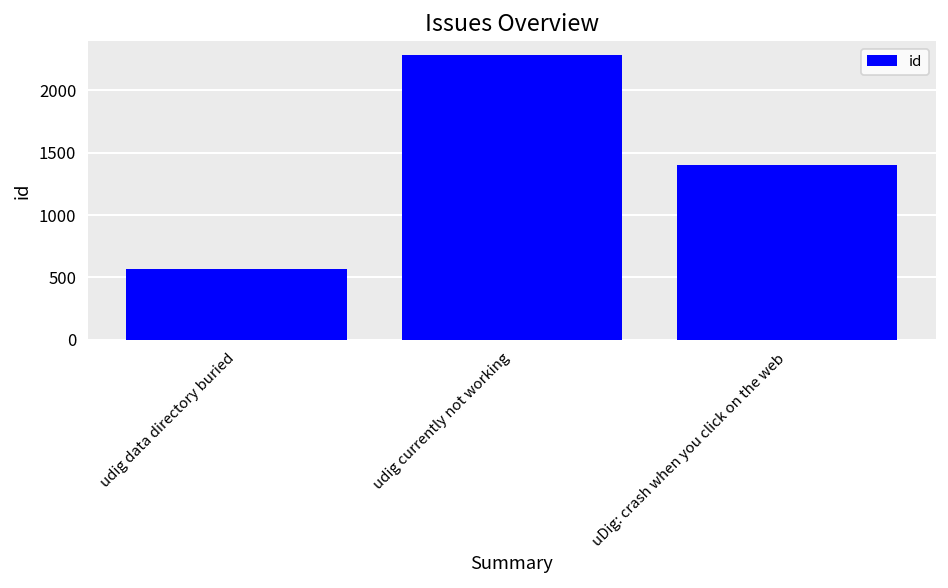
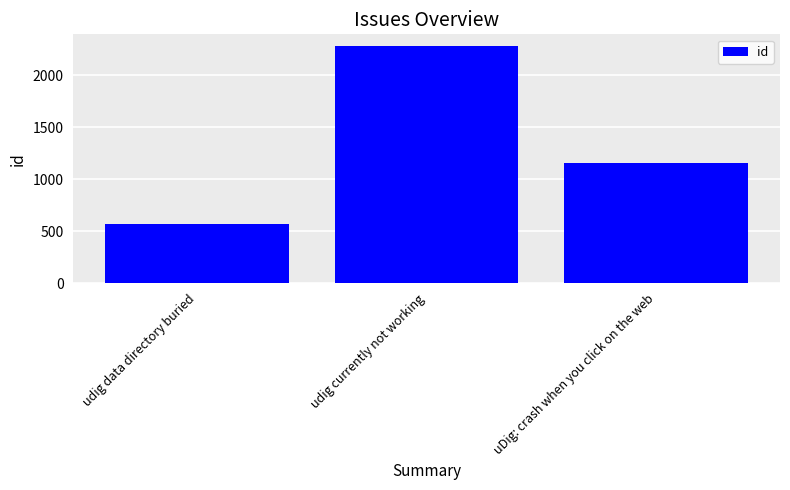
uDig: crash when you click on the web: 1400 -> 1150
